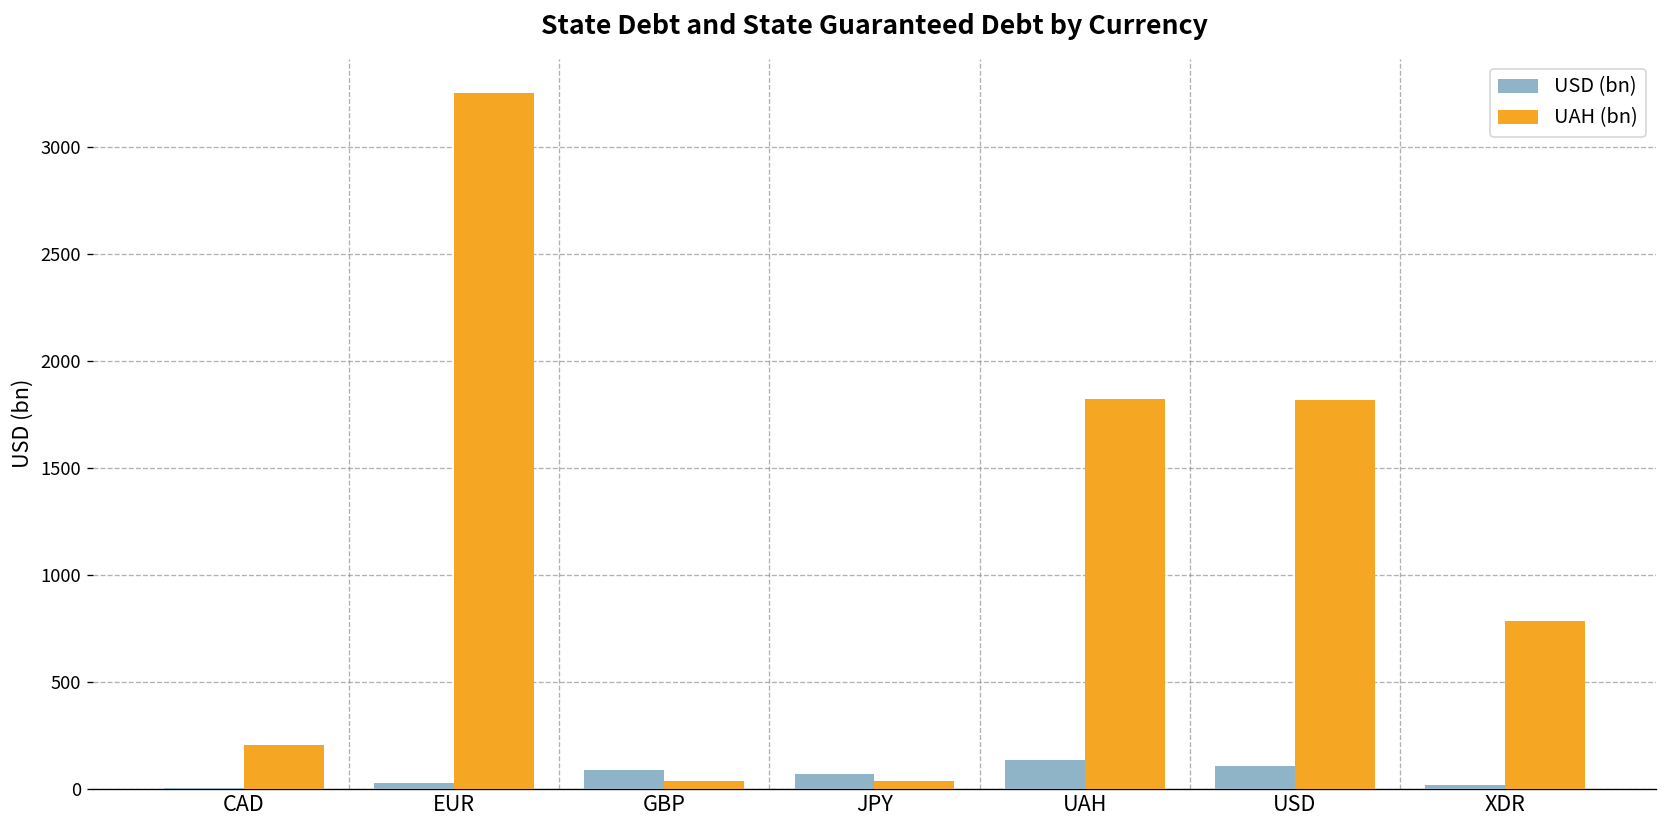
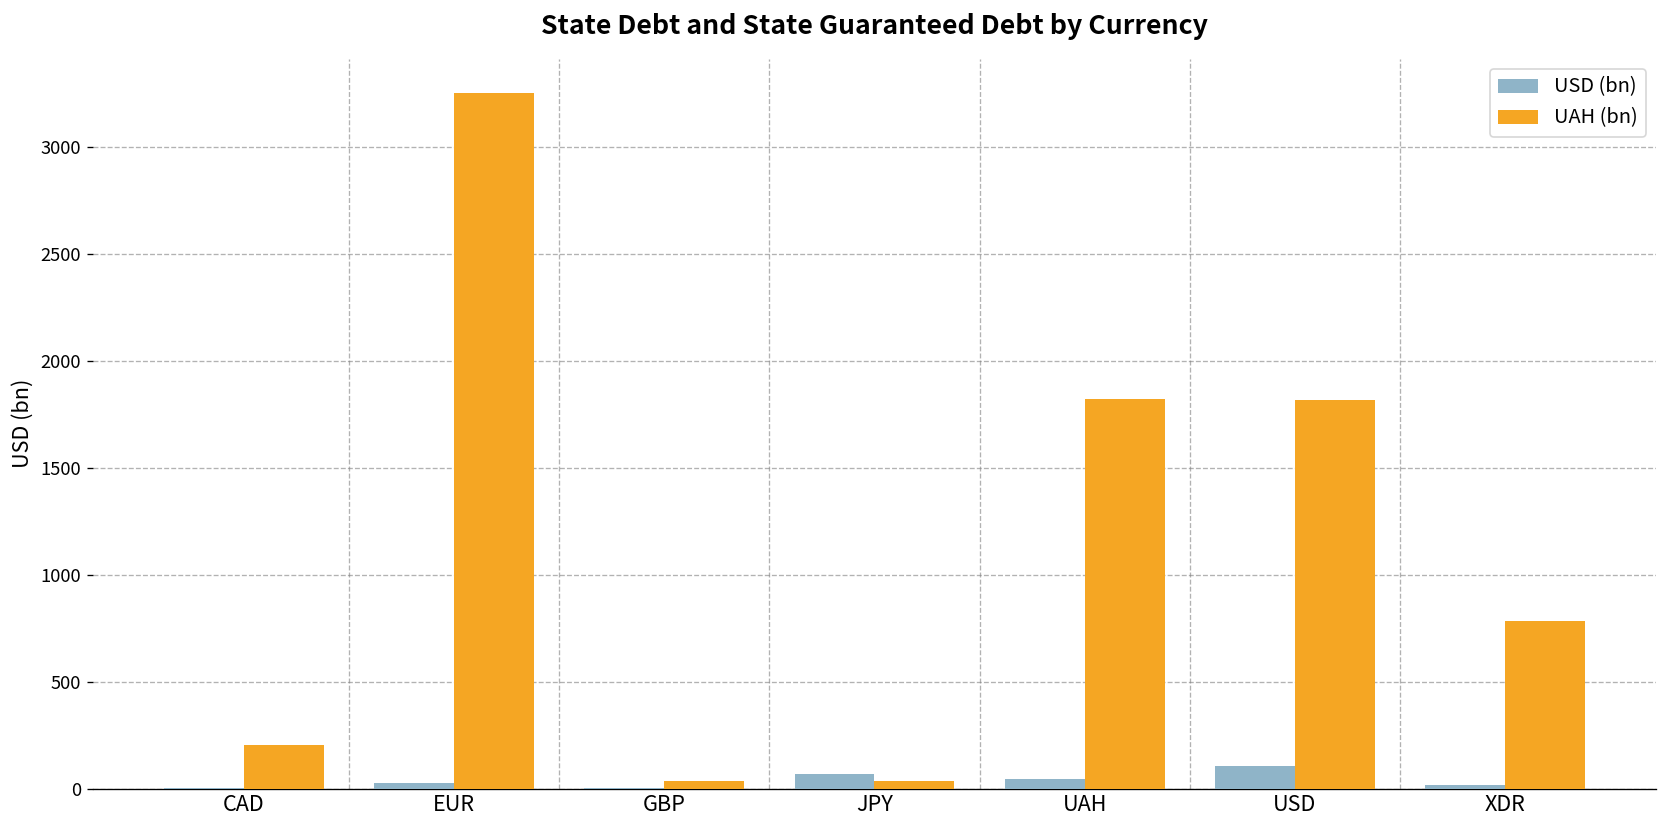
USD (bn), GBP: 90 -> 0
USD (bn), UAH: 130 -> 40
